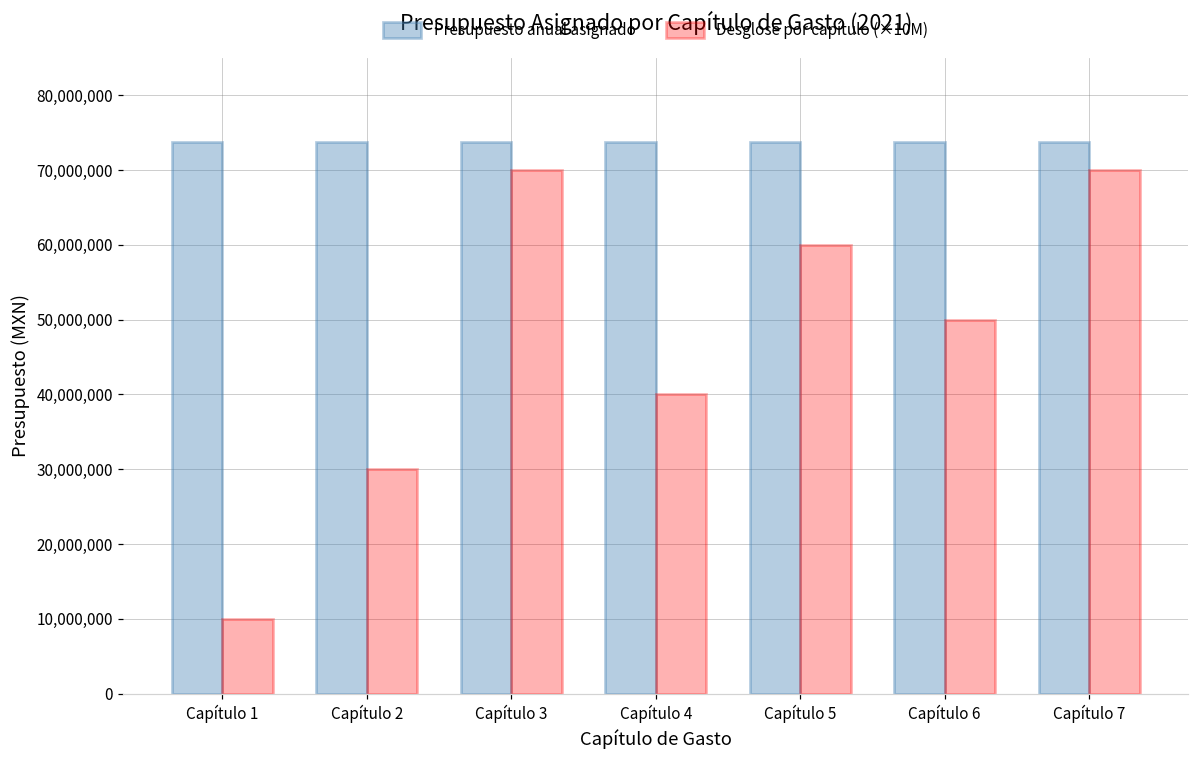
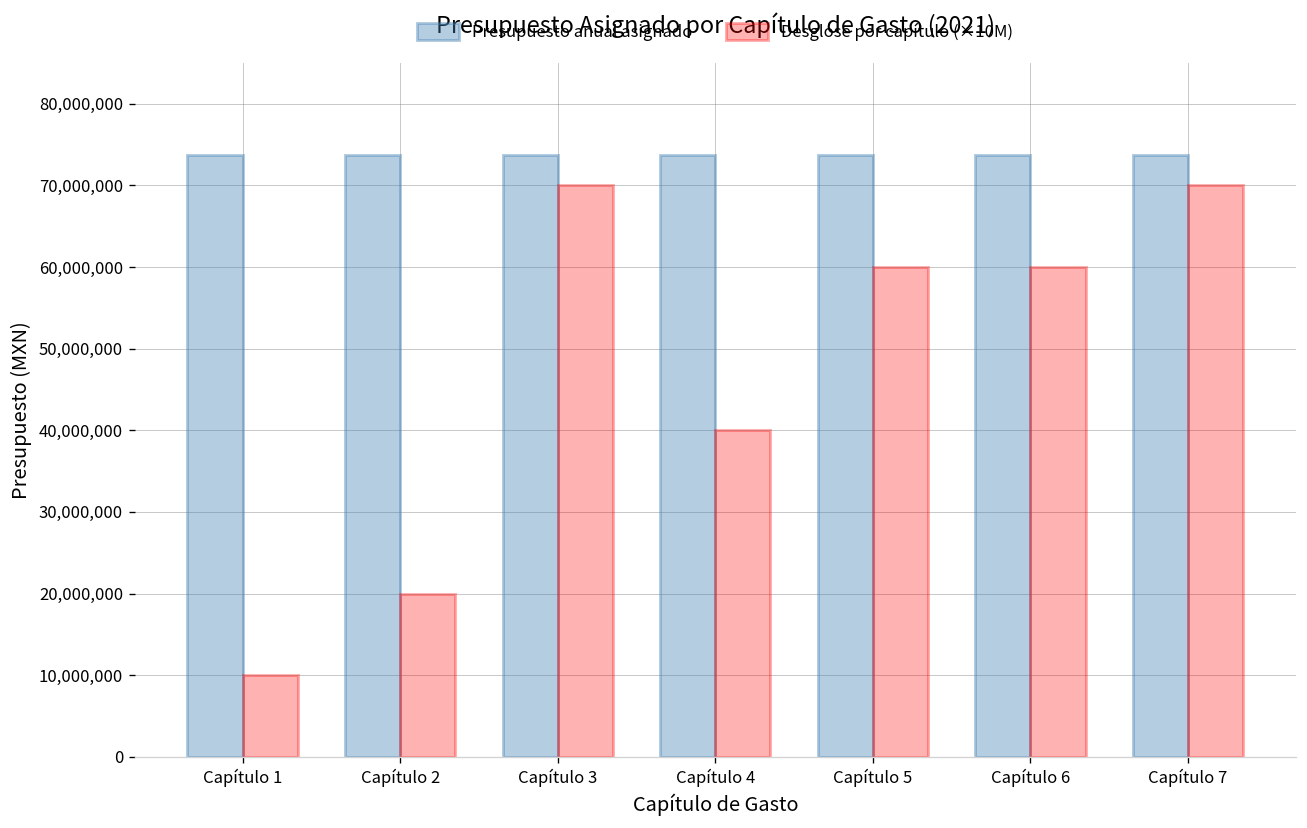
Desglose por capítulo (×10M), Capítulo 2: 30,000,000 -> 20,000,000
Desglose por capítulo (×10M), Capítulo 6: 50,000,000 -> 60,000,000
